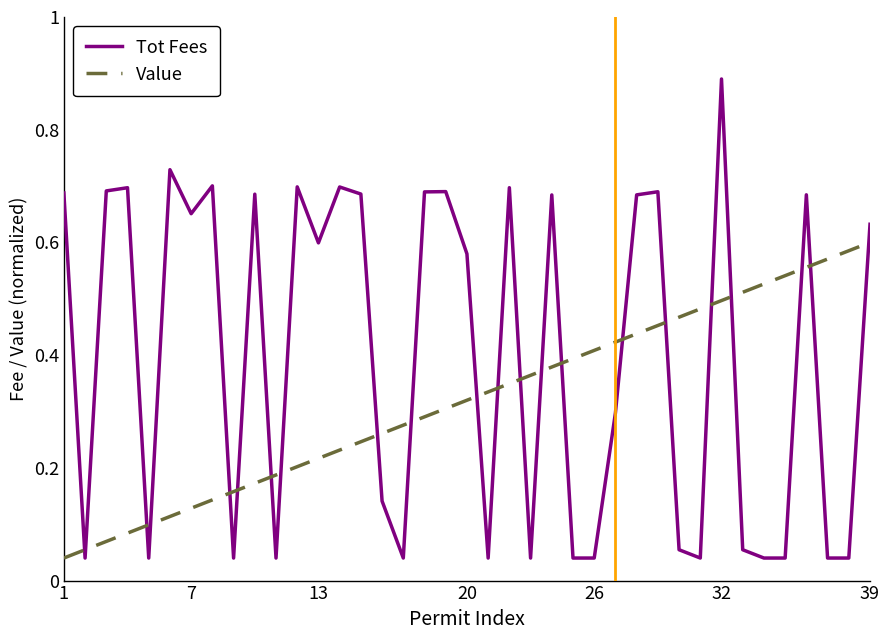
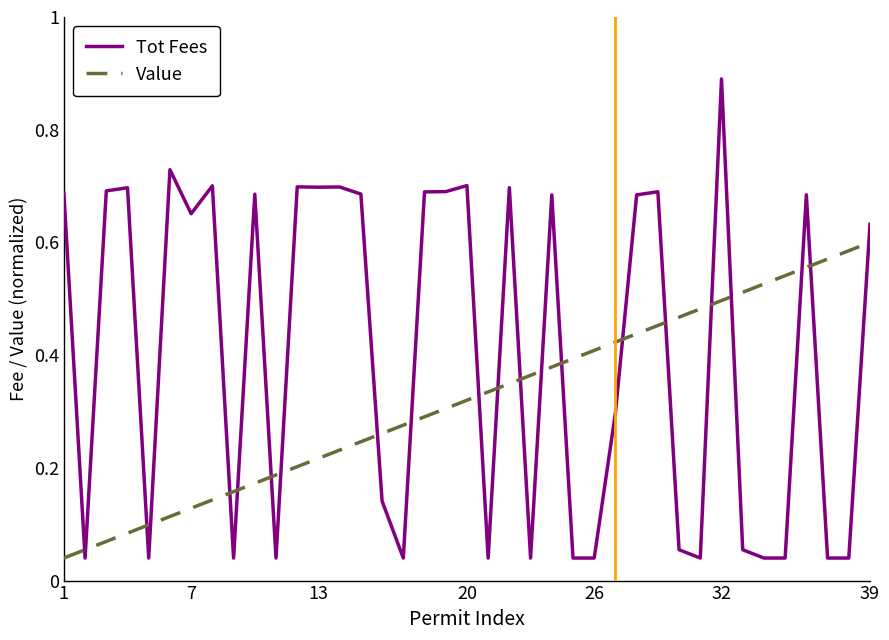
Tot Fees, 13: 0.60 -> 0.70
Tot Fees, 20: 0.58 -> 0.70
